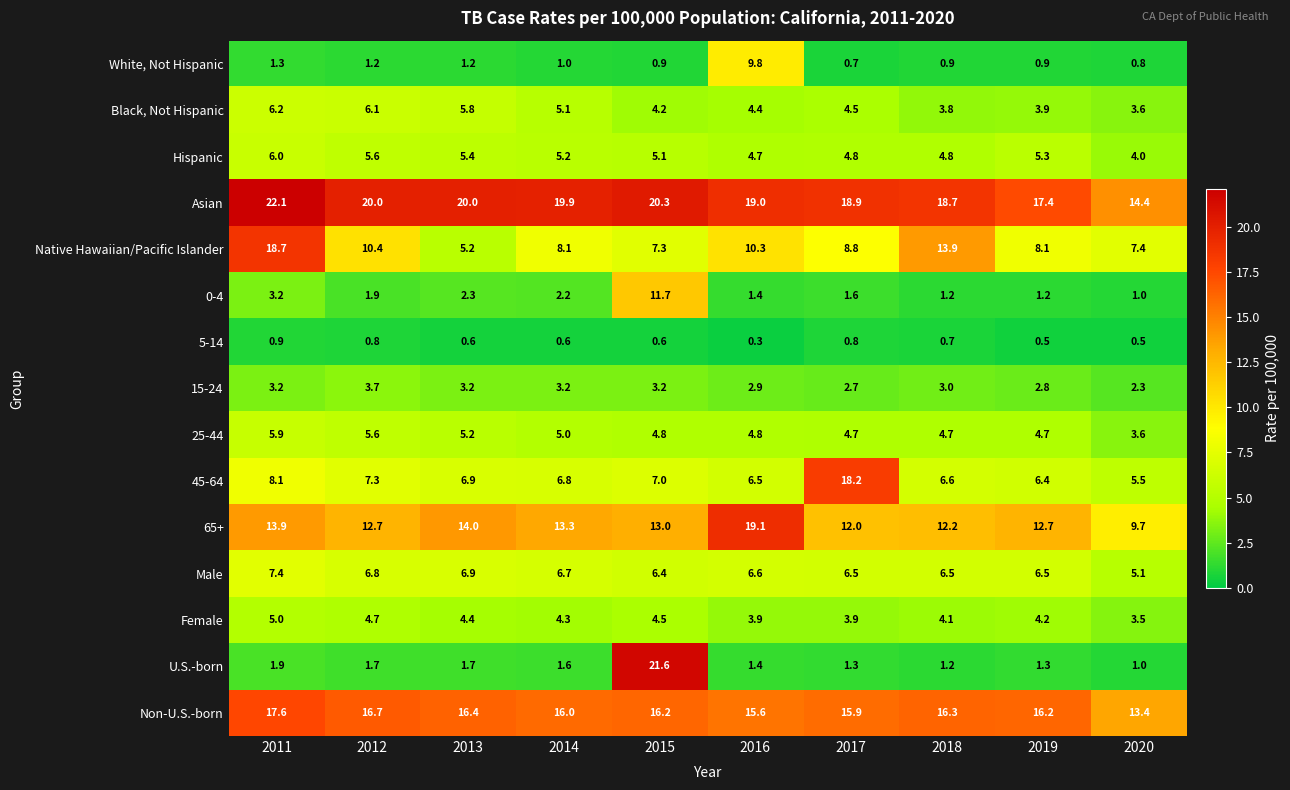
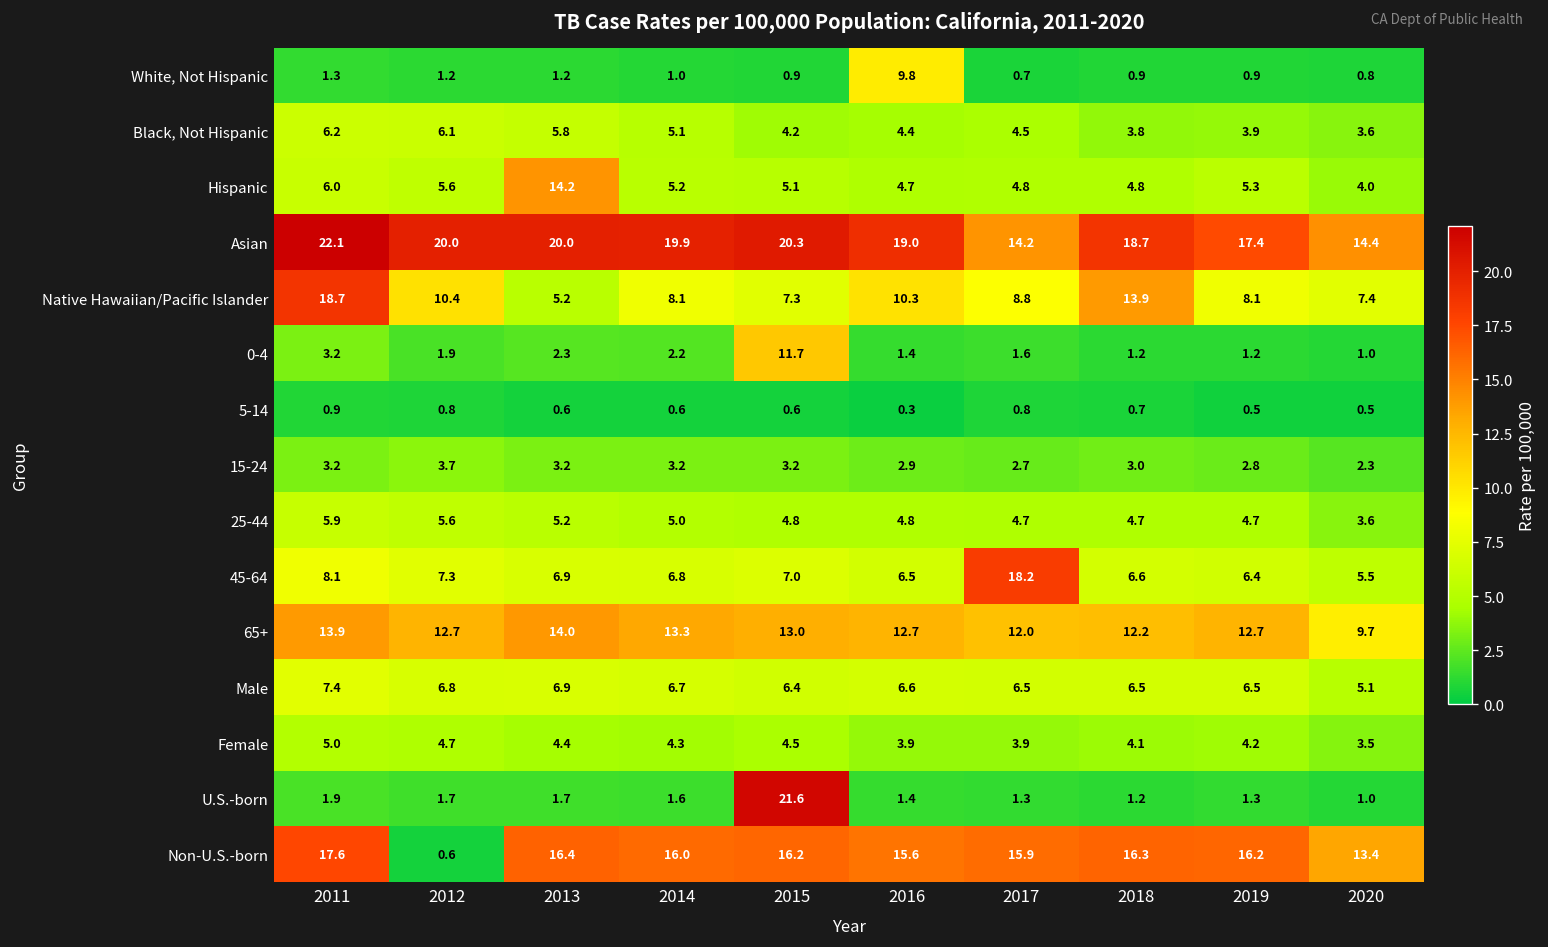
Hispanic, 2013: 5.4 -> 14.2
Asian, 2017: 18.9 -> 14.2
65+, 2016: 19.1 -> 12.7
Non-U.S.-born, 2012: 16.7 -> 0.6
